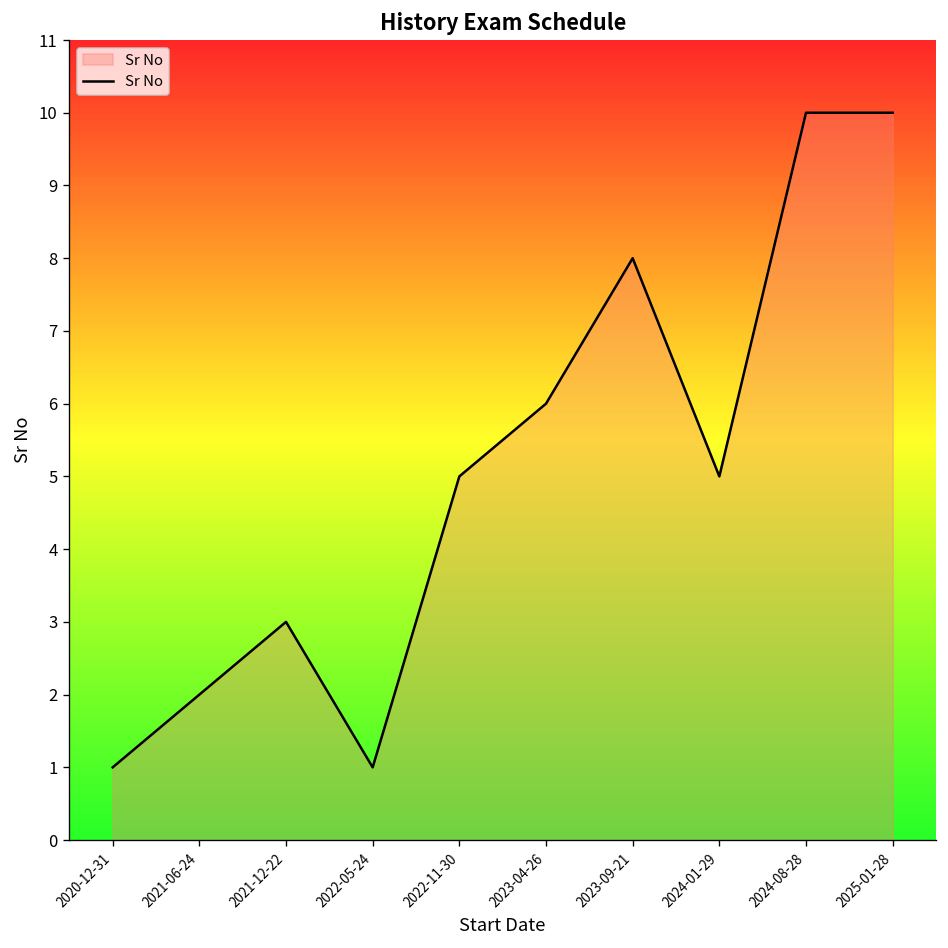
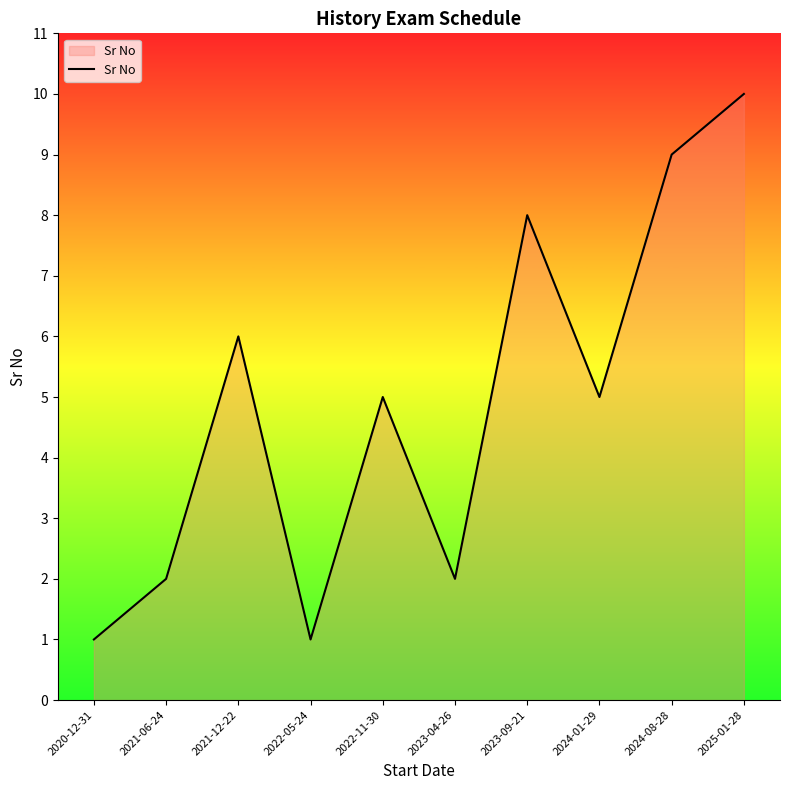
2021-12-22: 3 -> 6
2023-04-26: 6 -> 2
2024-08-28: 10 -> 9
